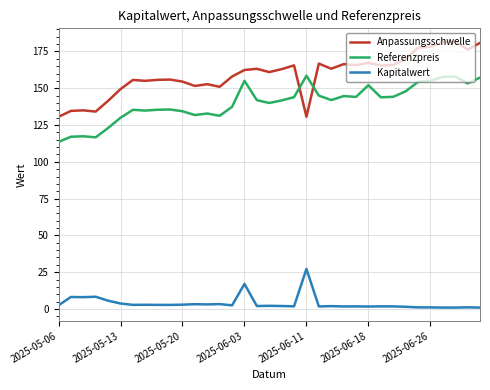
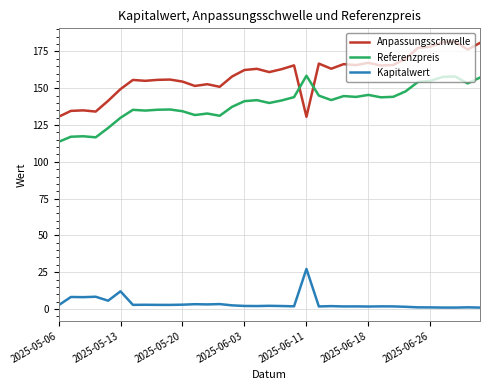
Kapitalwert, 2025-05-13: 4 -> 12
Referenzpreis, 2025-06-03: 155 -> 141
Kapitalwert, 2025-06-03: 17 -> 2
Referenzpreis, 2025-06-18: 152 -> 145
